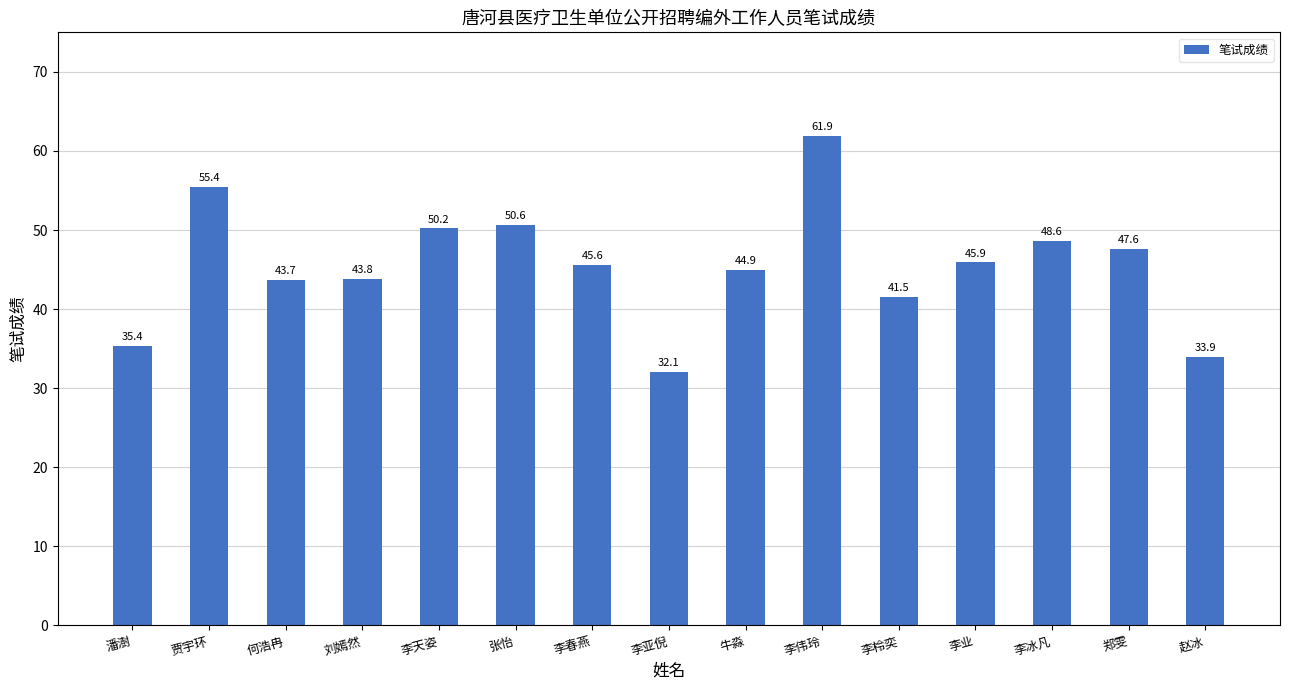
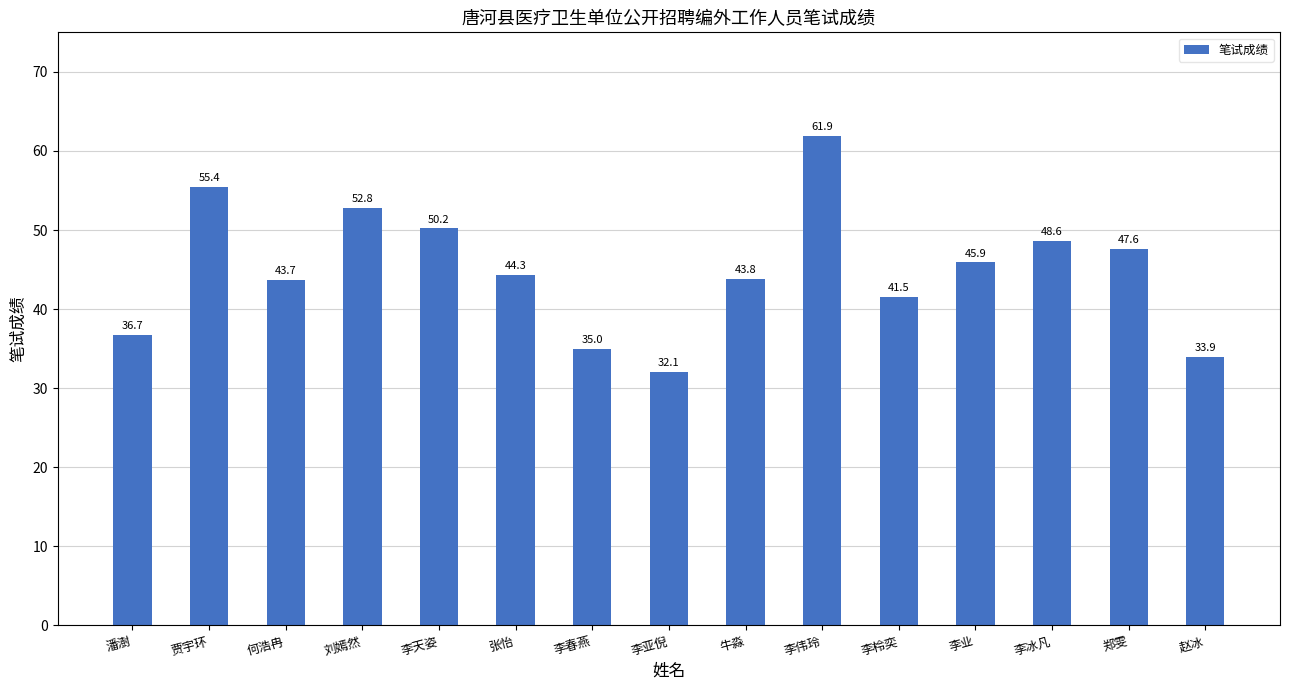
潘澍: 35.4 -> 36.7
刘嫣然: 43.8 -> 52.8
张怡: 50.6 -> 44.3
李春燕: 45.6 -> 35.0
牛淼: 44.9 -> 43.8
